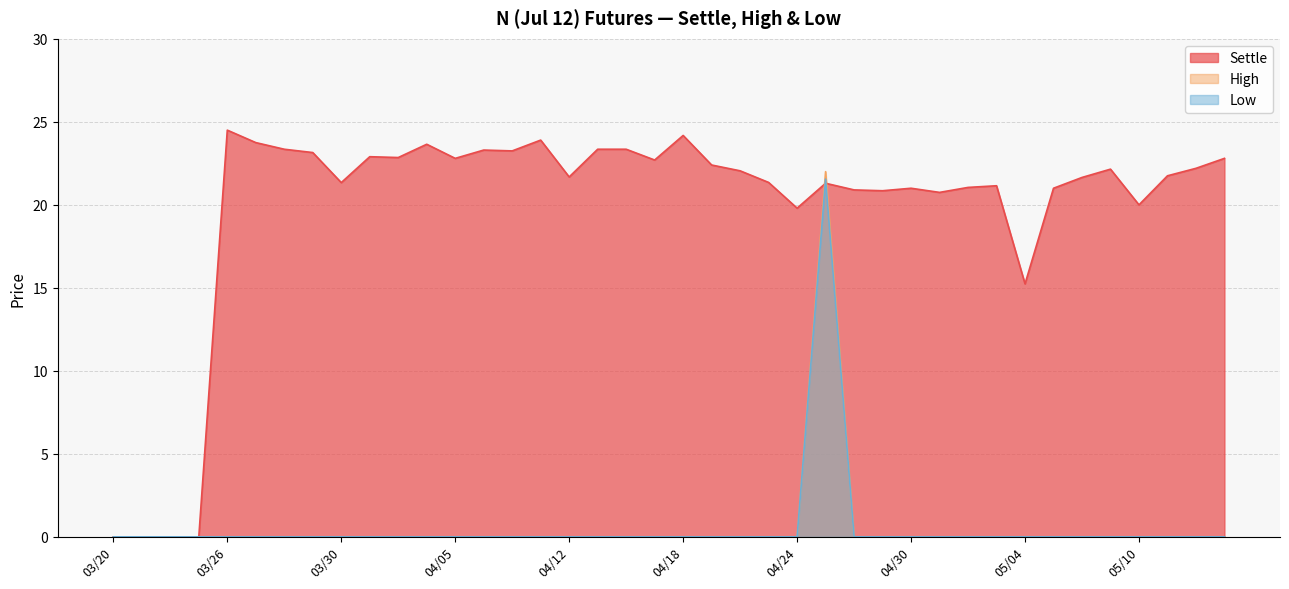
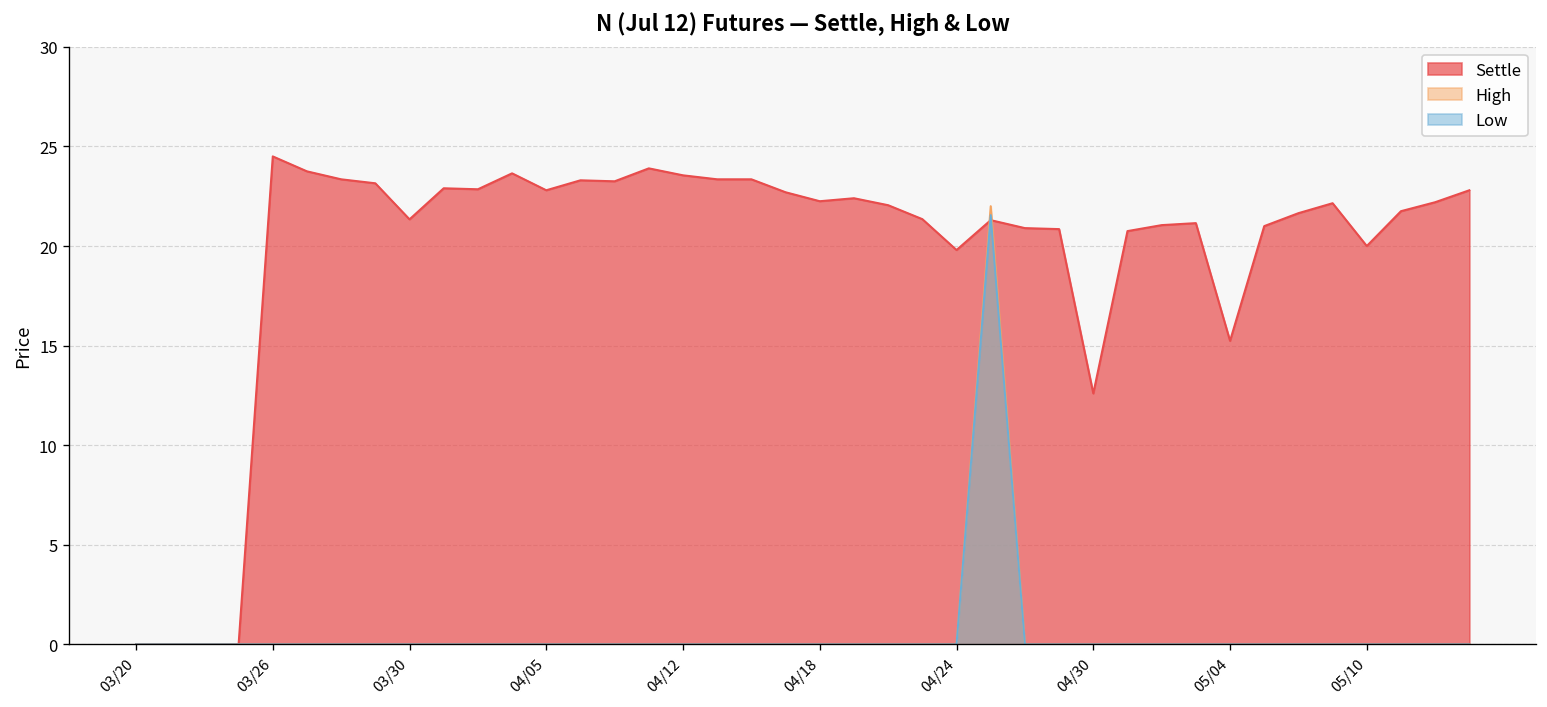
Settle, 04/12: 21.7 -> 23.6
Settle, 04/18: 24.2 -> 22.3
Settle, 04/30: 21.0 -> 12.6
